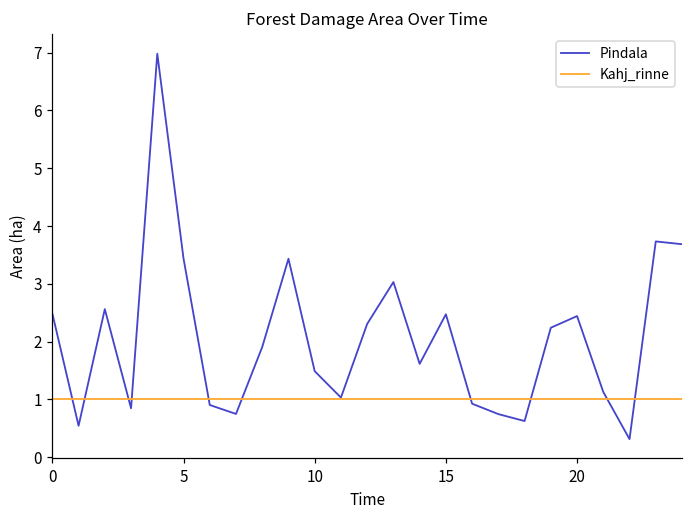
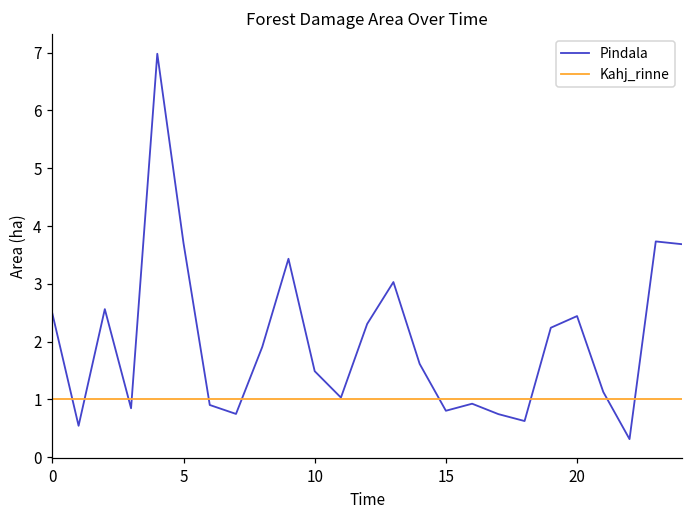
Pindala, 5: 3.4 -> 3.7
Pindala, 15: 2.5 -> 0.8
